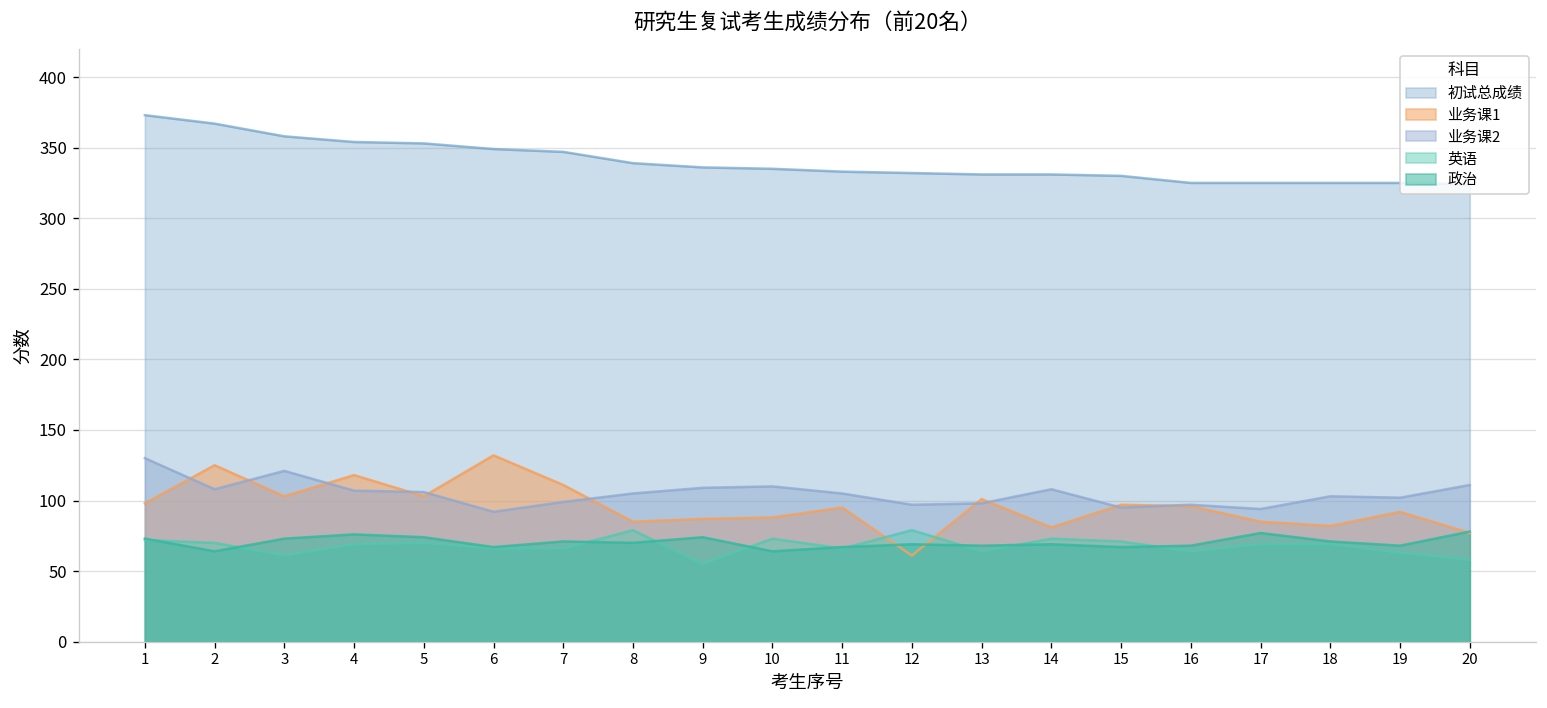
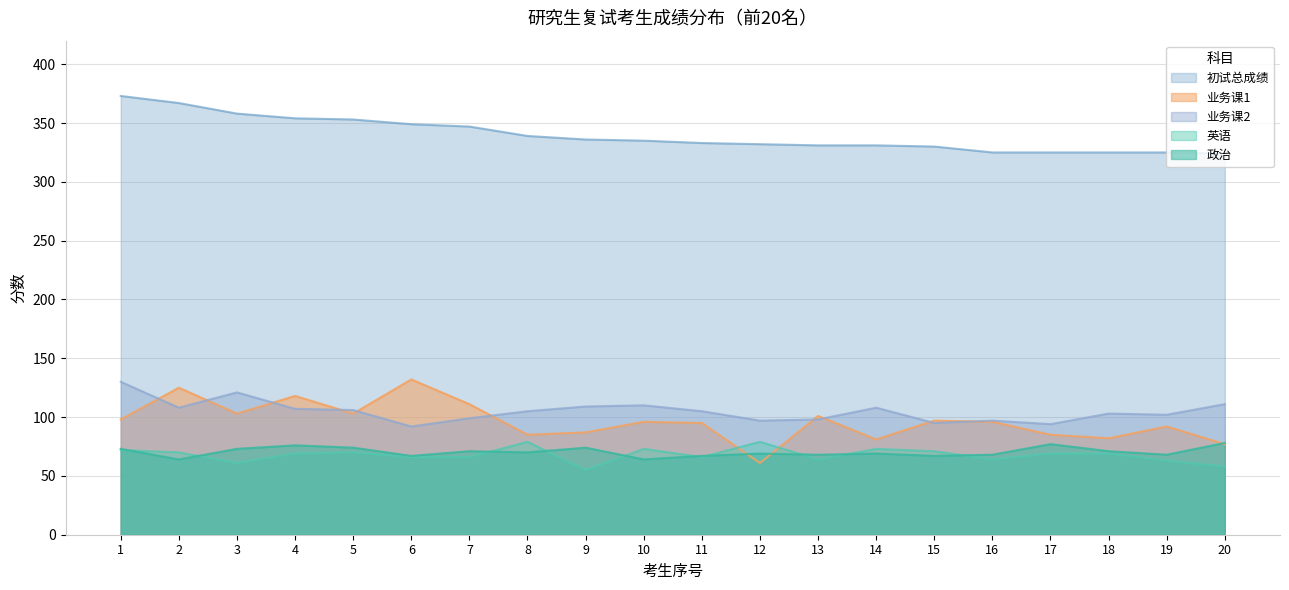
业务课1, 10: 88 -> 96
